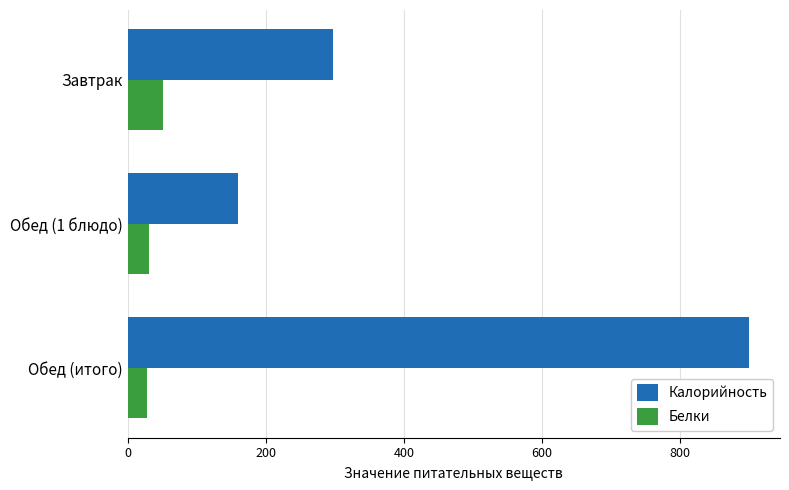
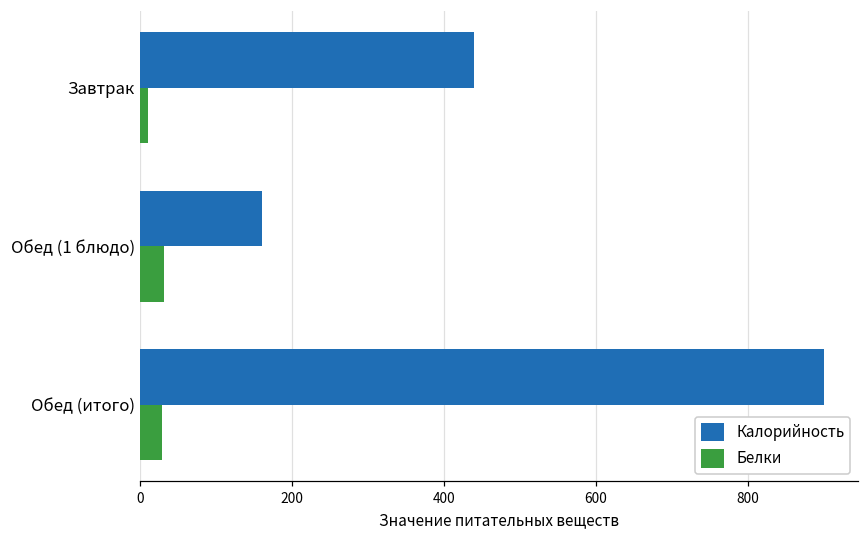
Калорийность, Завтрак: 300 -> 440
Белки, Завтрак: 50 -> 10
